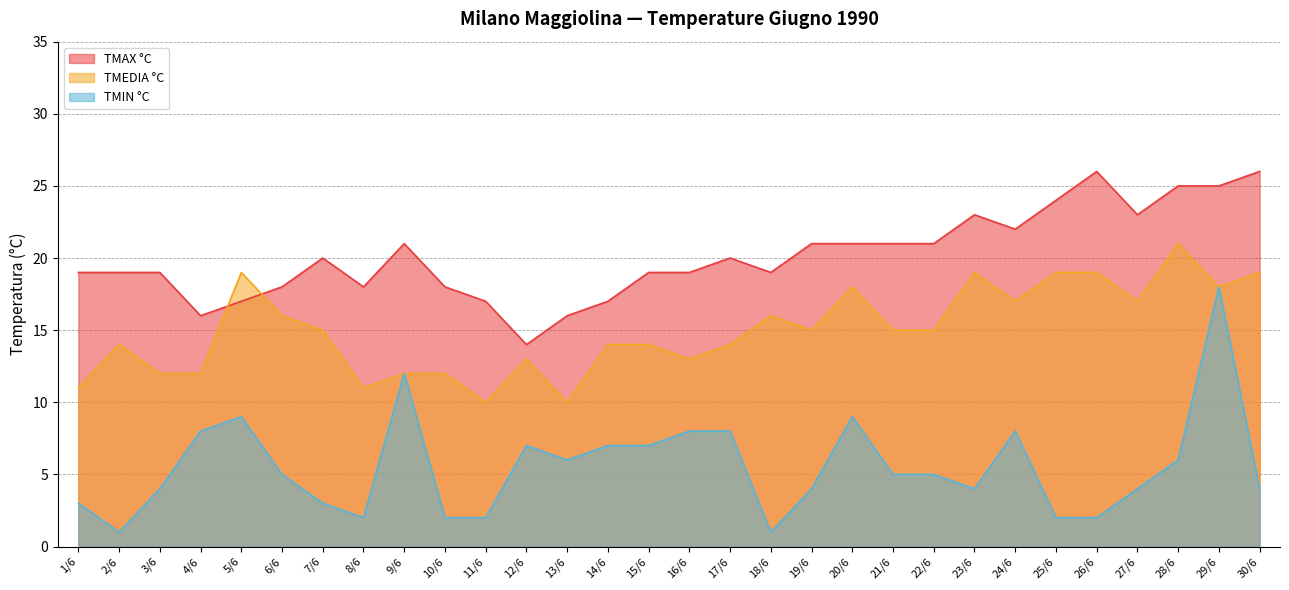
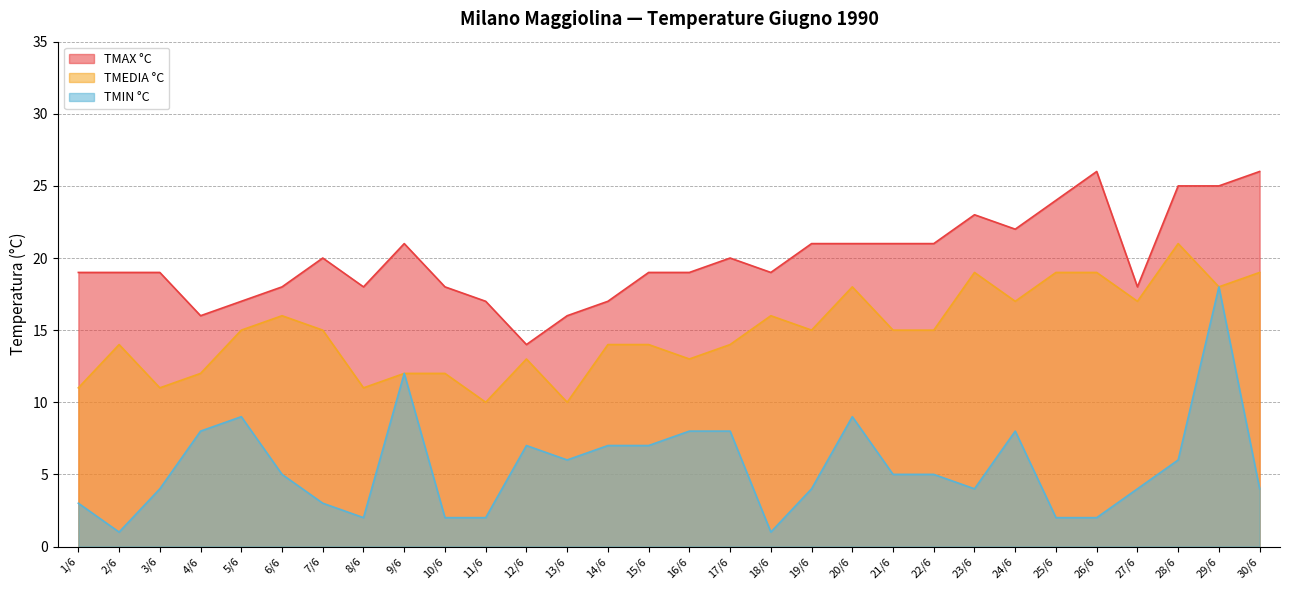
TMEDIA °C, 3/6: 12 -> 11
TMEDIA °C, 5/6: 19 -> 15
TMAX °C, 27/6: 23 -> 18
